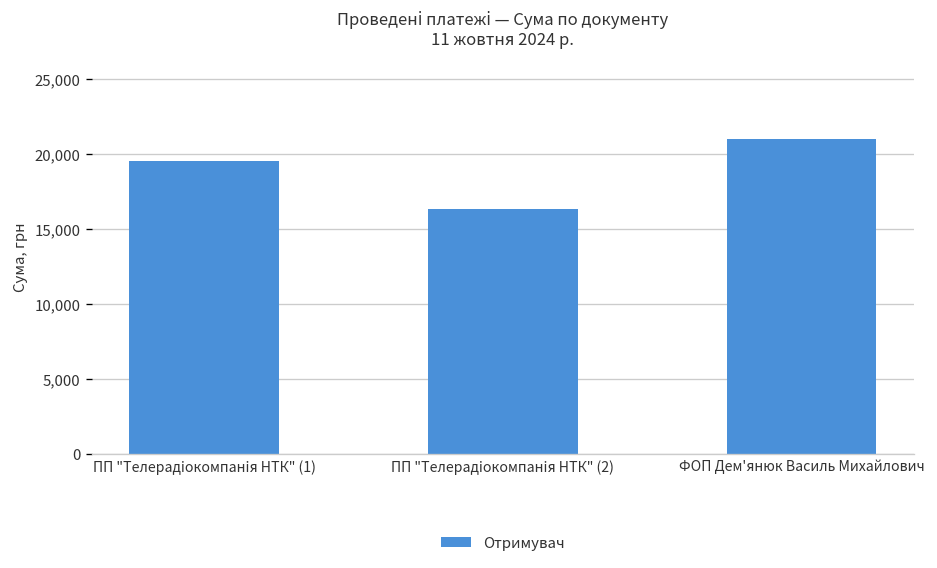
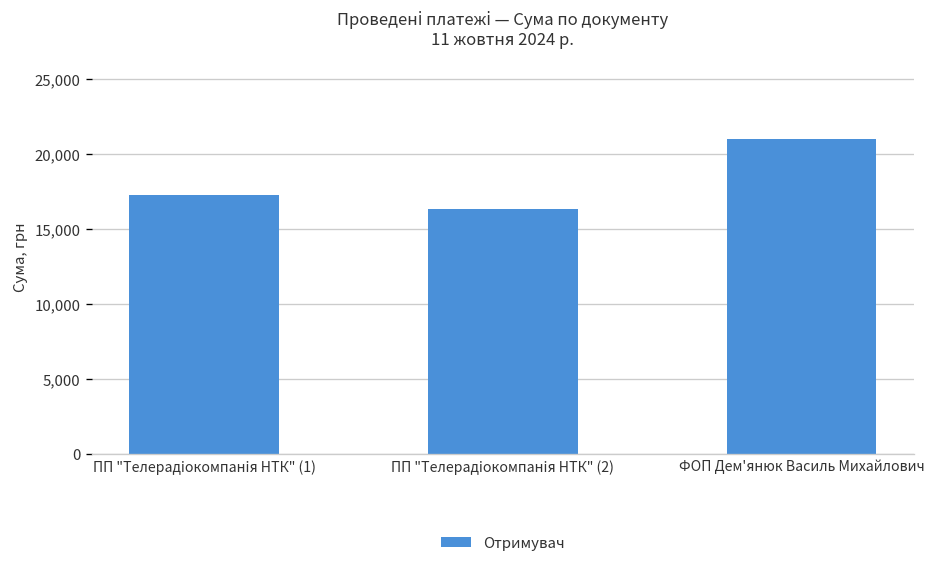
ПП "Телерадiокомпанiя НТК" (1): 19,500 -> 17,300
